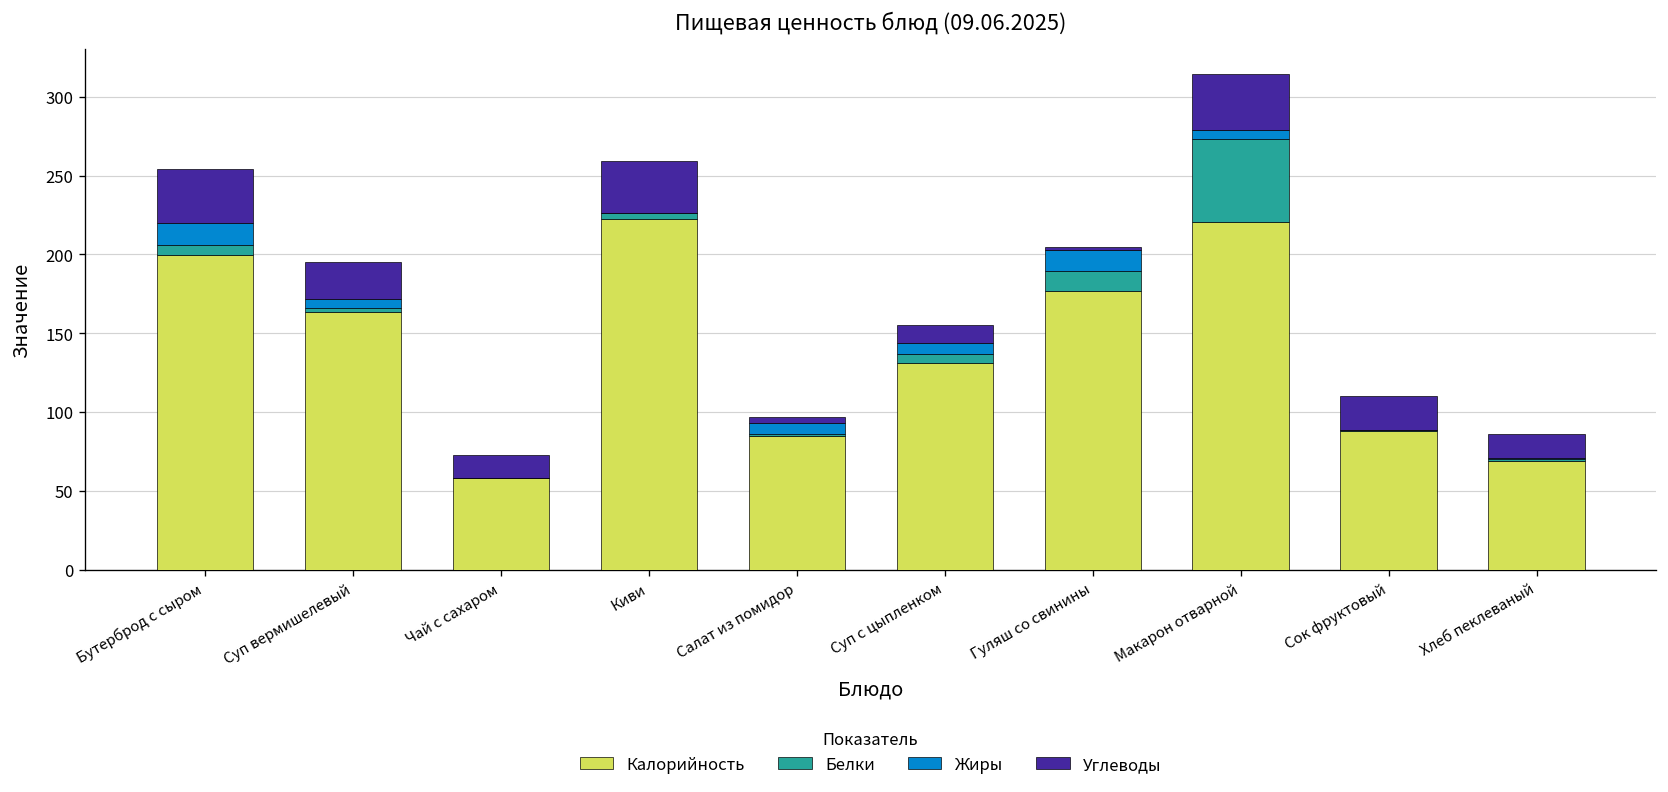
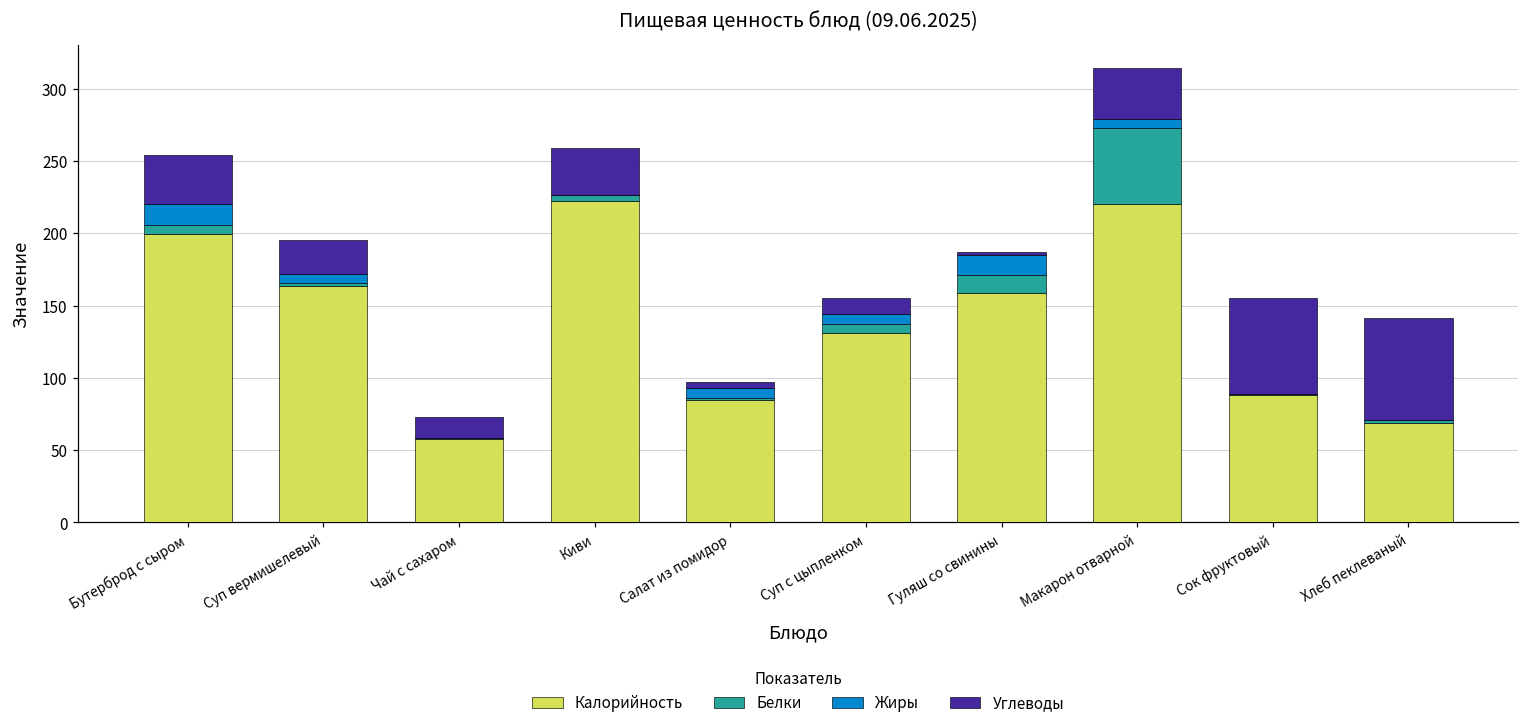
Калорийность, Гуляш со свинины: 177 -> 159
Углеводы, Сок фруктовый: 21 -> 66
Углеводы, Хлеб пеклеваный: 15 -> 70
